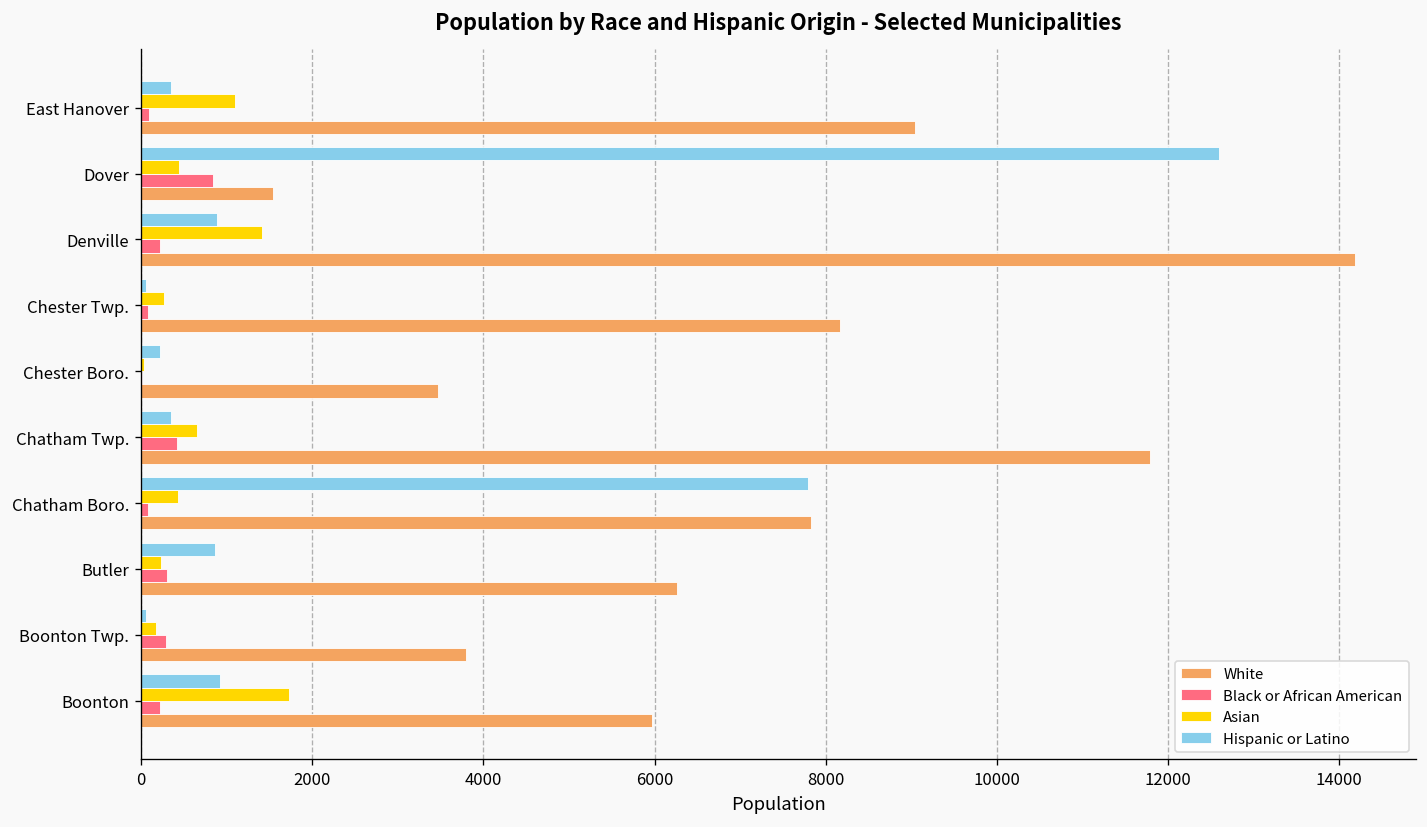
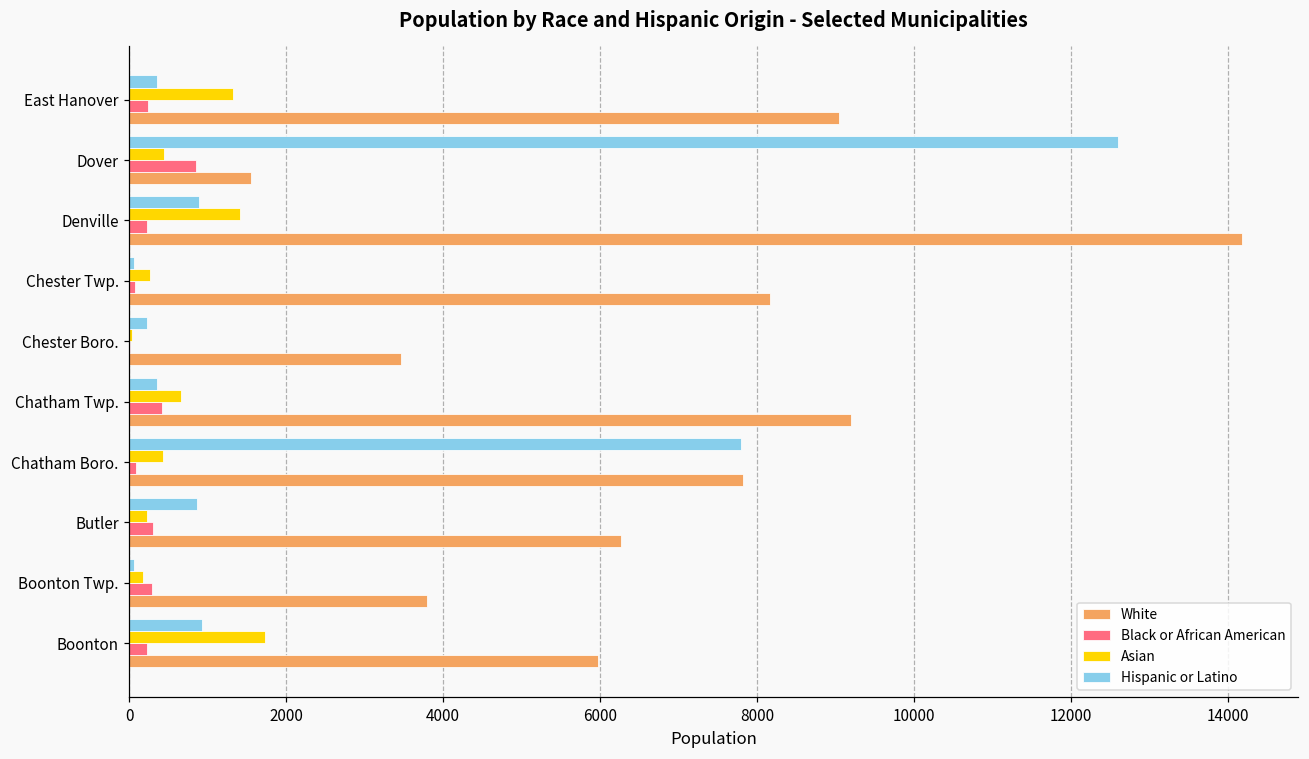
Asian, East Hanover: 1100 -> 1300
Black or African American, East Hanover: 100 -> 200
White, Chatham Twp.: 11800 -> 9200
